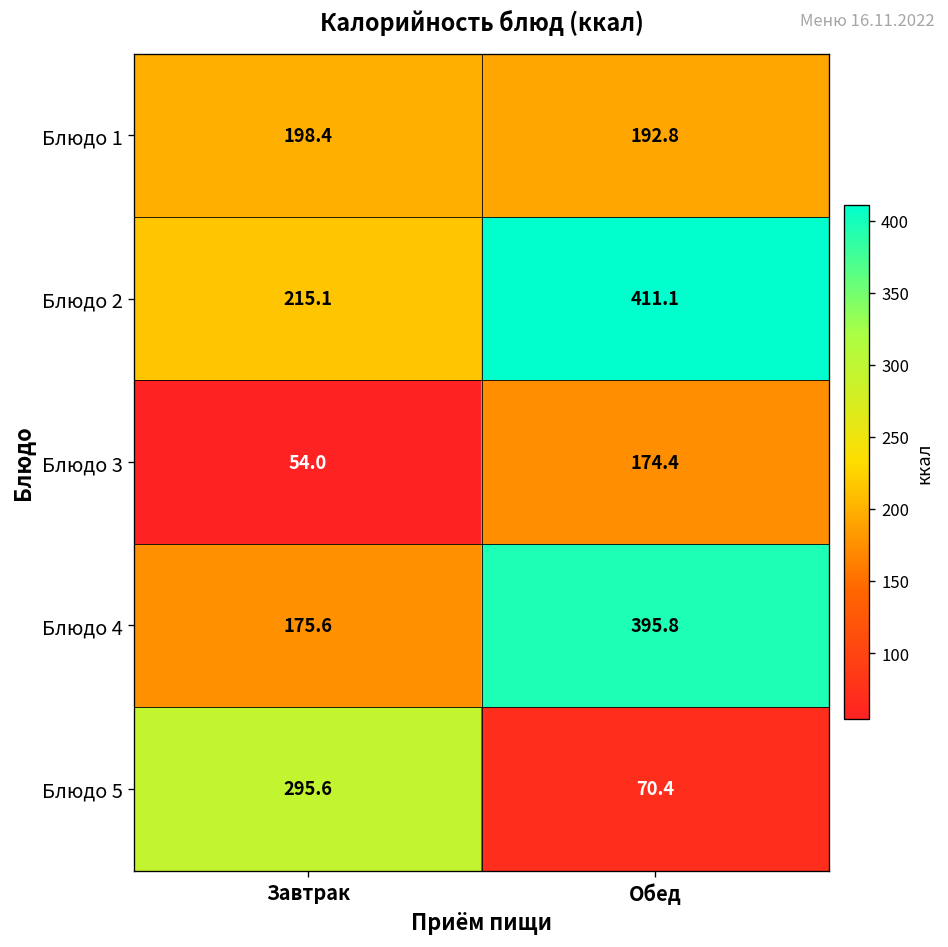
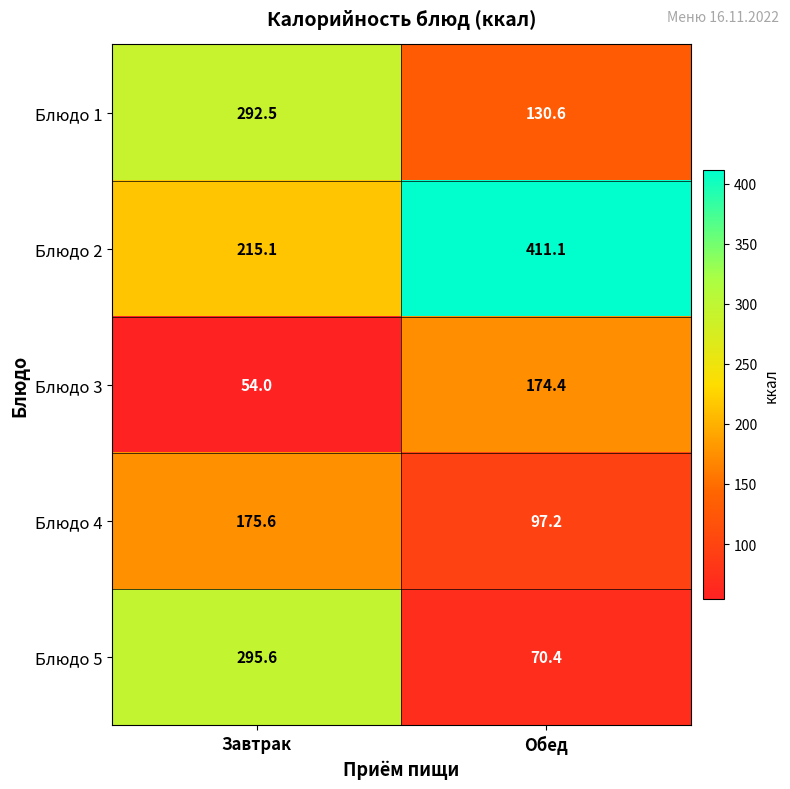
Блюдо 1, Завтрак: 198.4 -> 292.5
Блюдо 1, Обед: 192.8 -> 130.6
Блюдо 4, Обед: 395.8 -> 97.2
